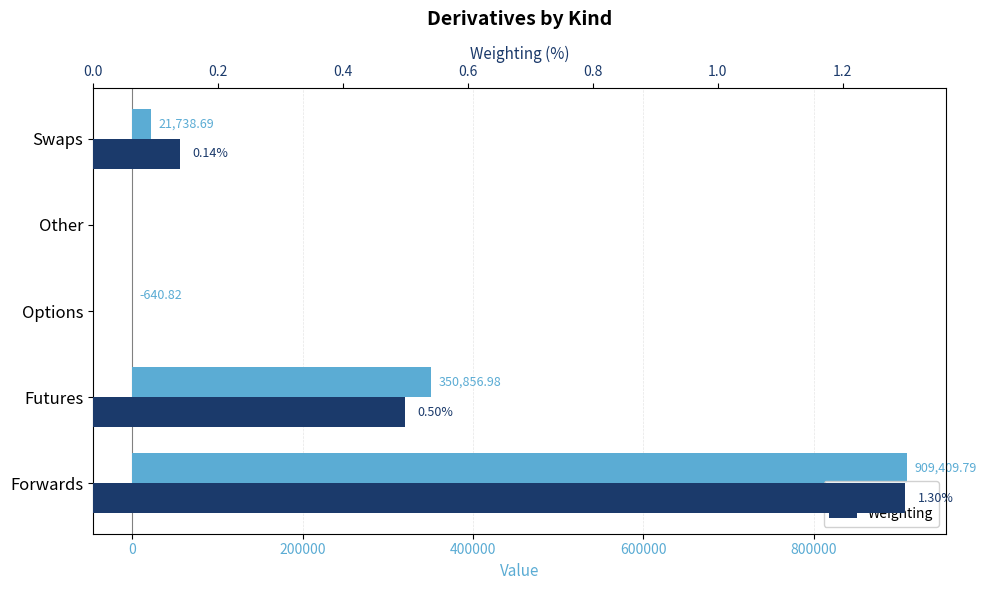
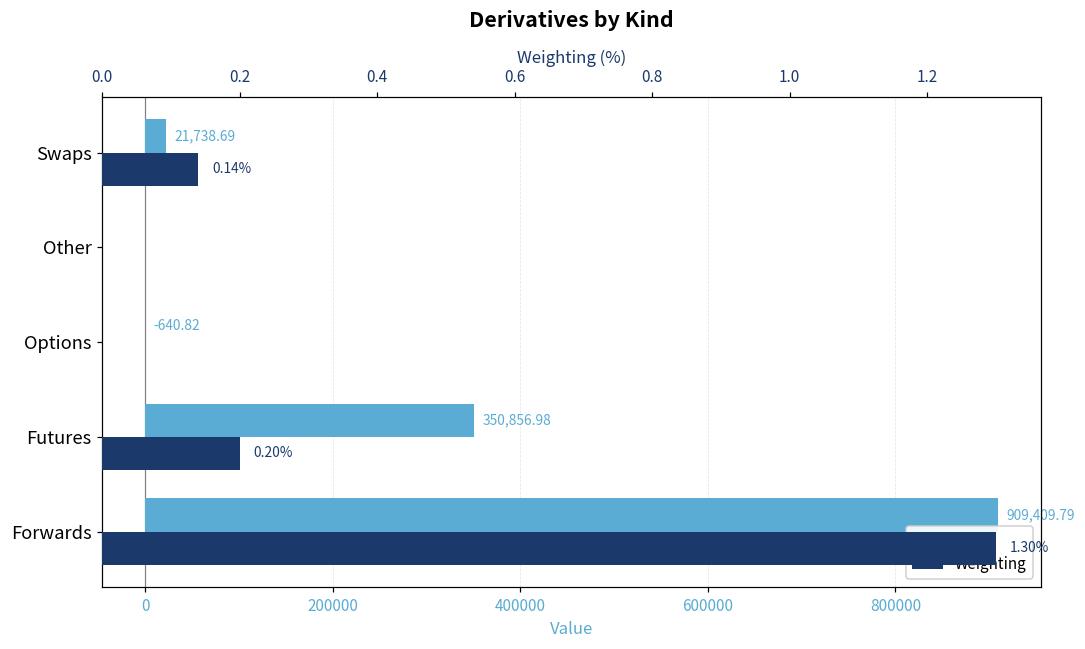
Weighting, Futures: 0.50% -> 0.20%
